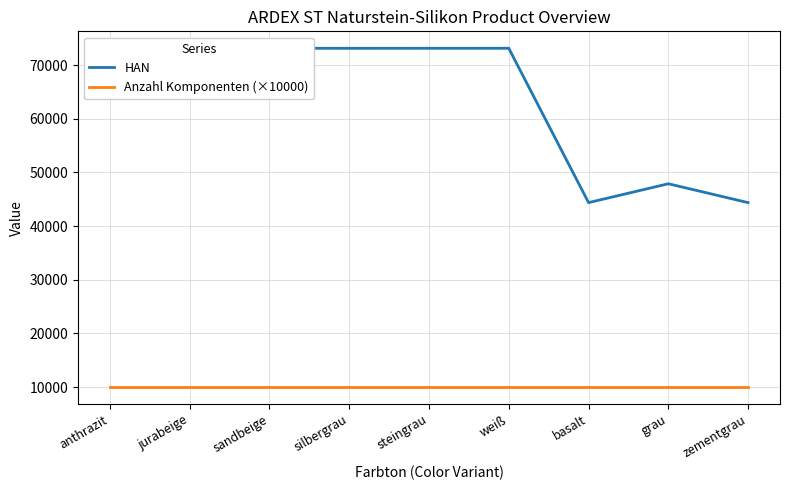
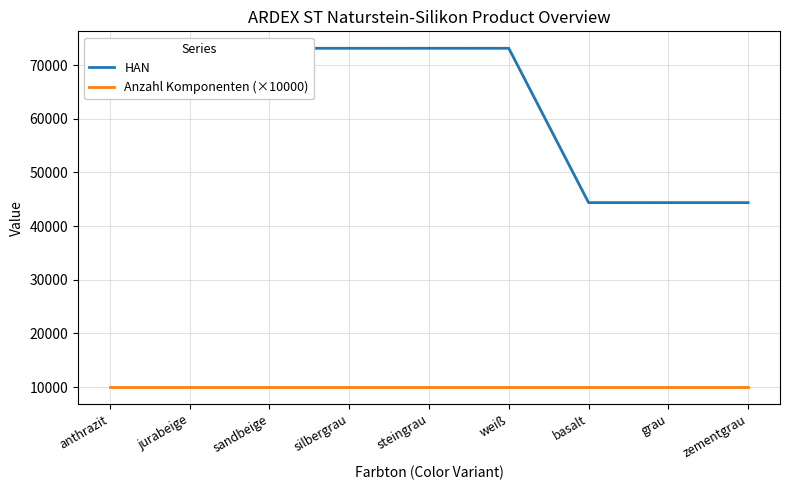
HAN, grau: 48000 -> 44000
